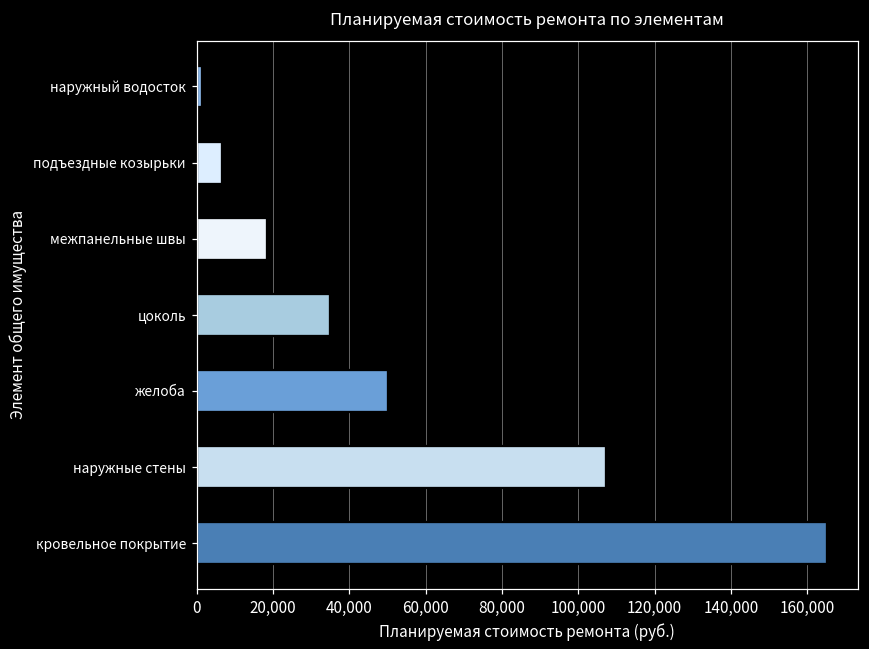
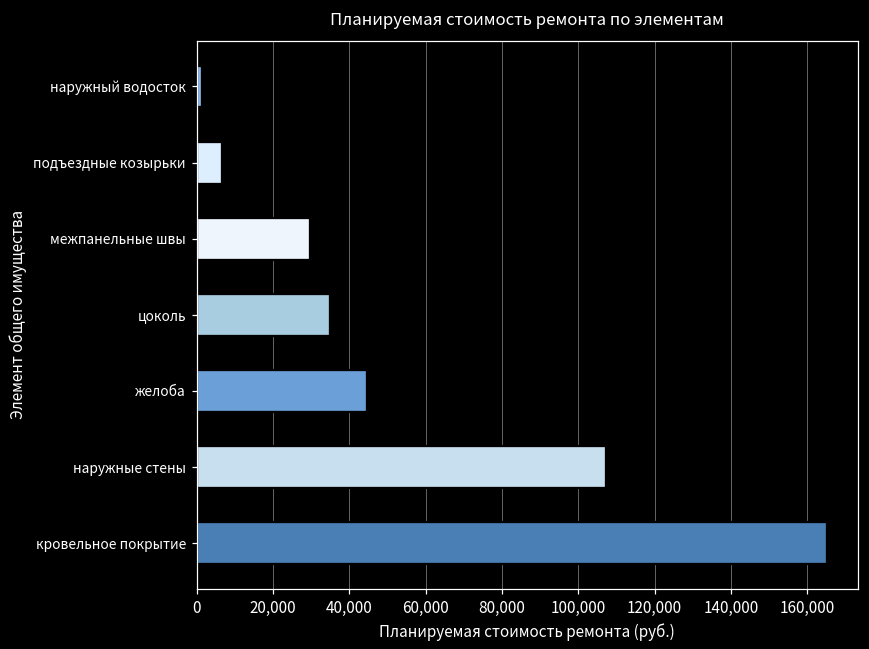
межпанельные швы: 18,000 -> 30,000
желоба: 50,000 -> 45,000
